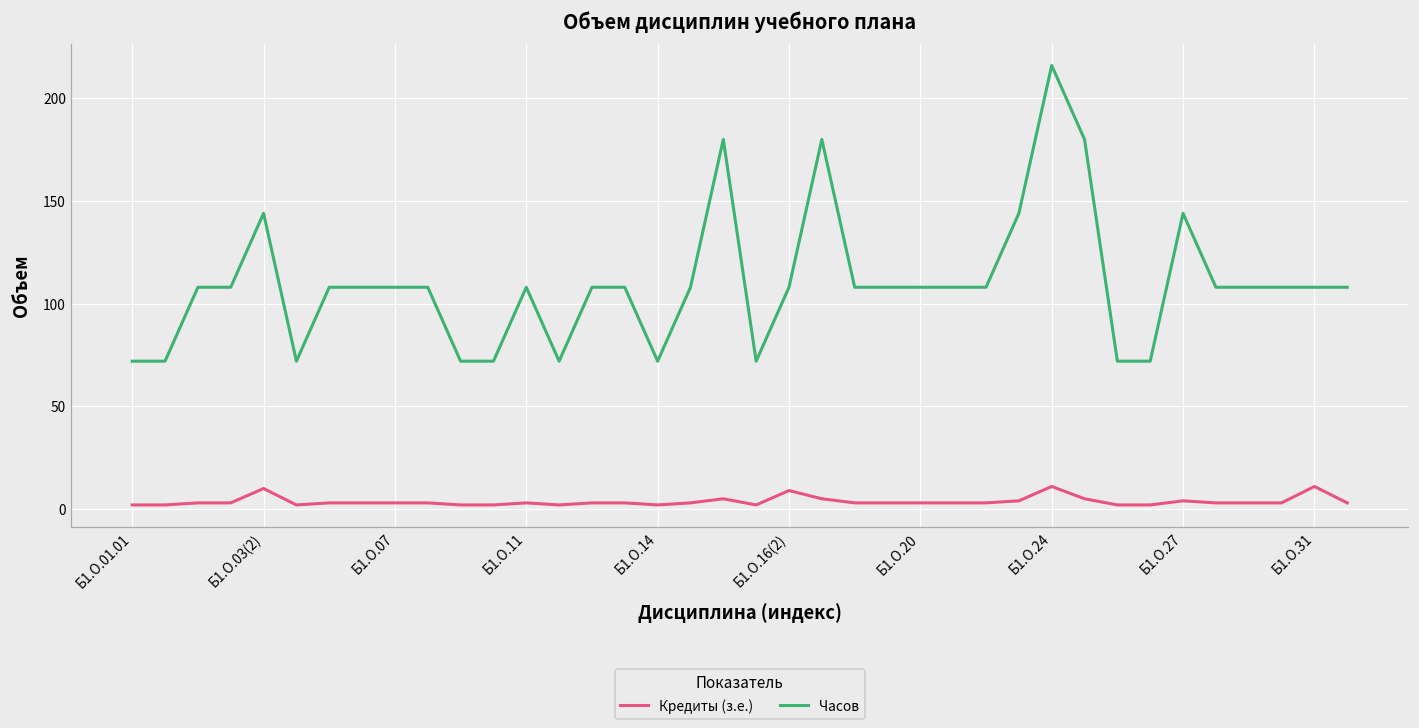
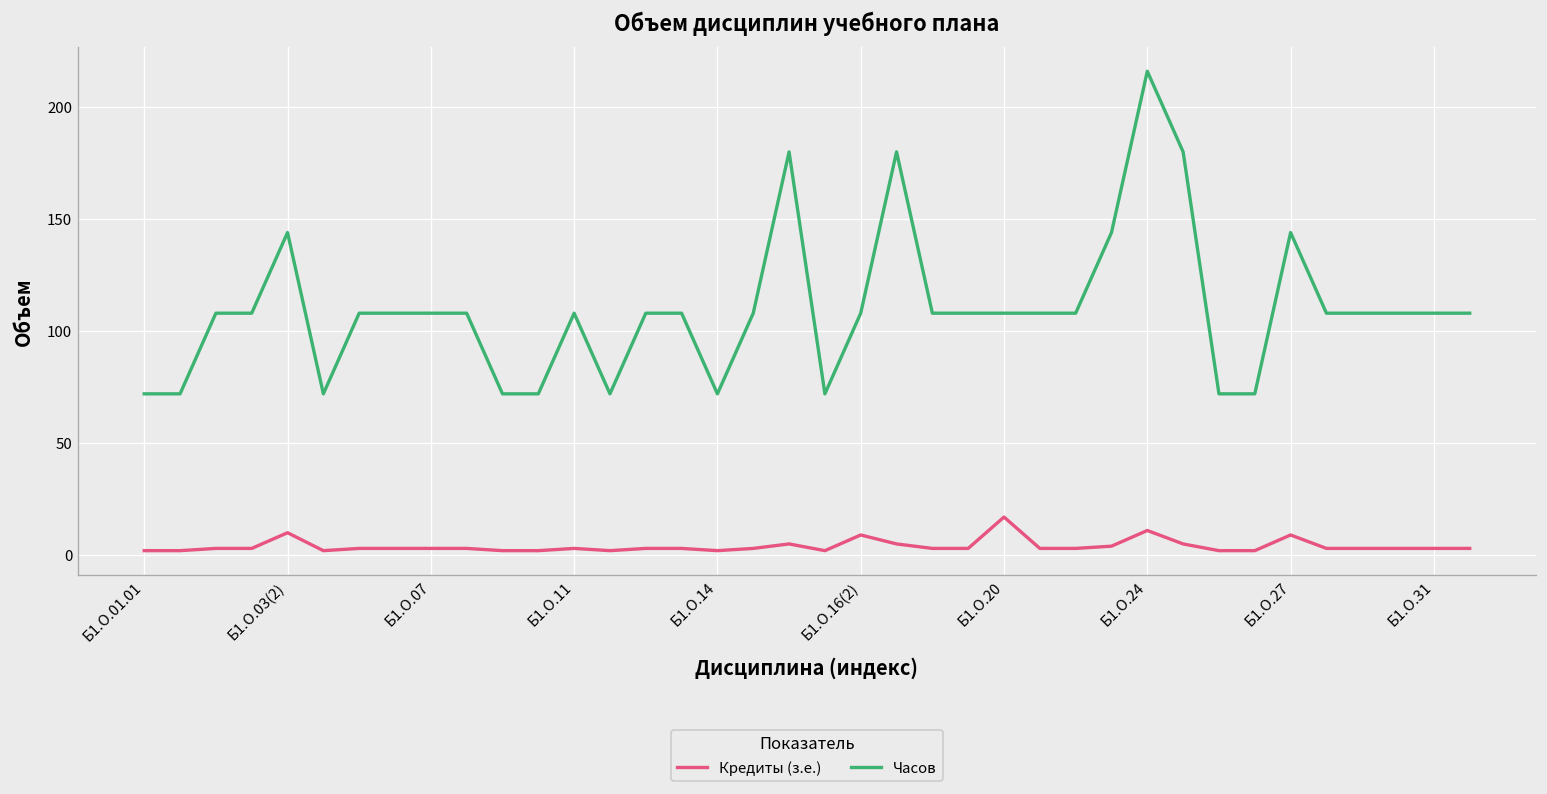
Кредиты (з.е.), Б1.О.20: 3 -> 17
Кредиты (з.е.), Б1.О.27: 4 -> 9
Кредиты (з.е.), Б1.О.31: 11 -> 3
